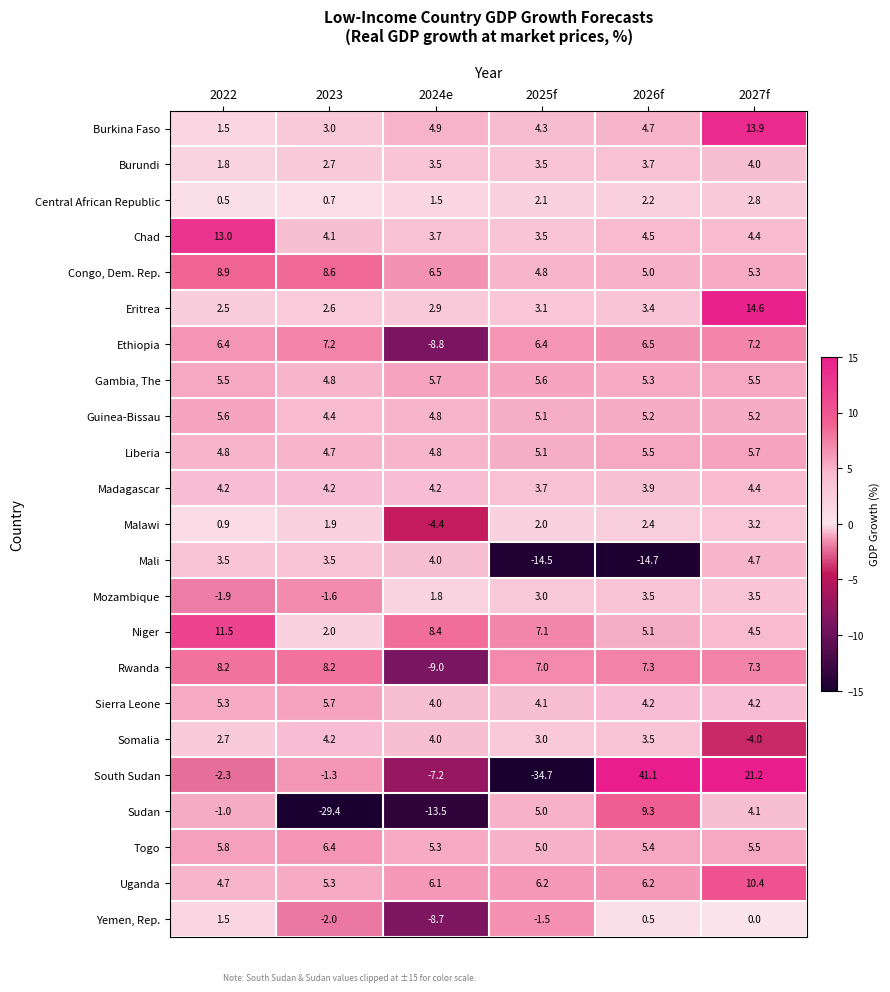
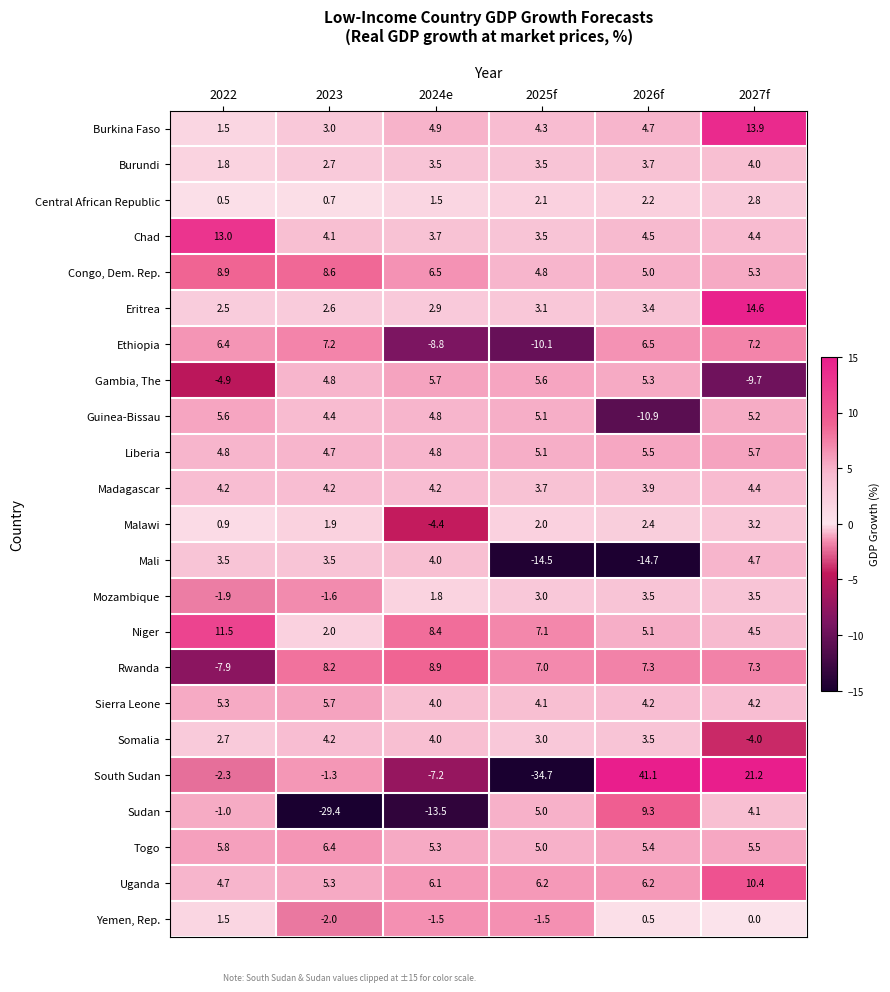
Ethiopia, 2025f: 6.4 -> -10.1
Gambia, The, 2022: 5.5 -> -4.9
Gambia, The, 2027f: 5.5 -> -9.7
Guinea-Bissau, 2026f: 5.2 -> -10.9
Rwanda, 2022: 8.2 -> -7.9
Rwanda, 2024e: -9.0 -> 8.9
Yemen, Rep., 2024e: -8.7 -> -1.5
